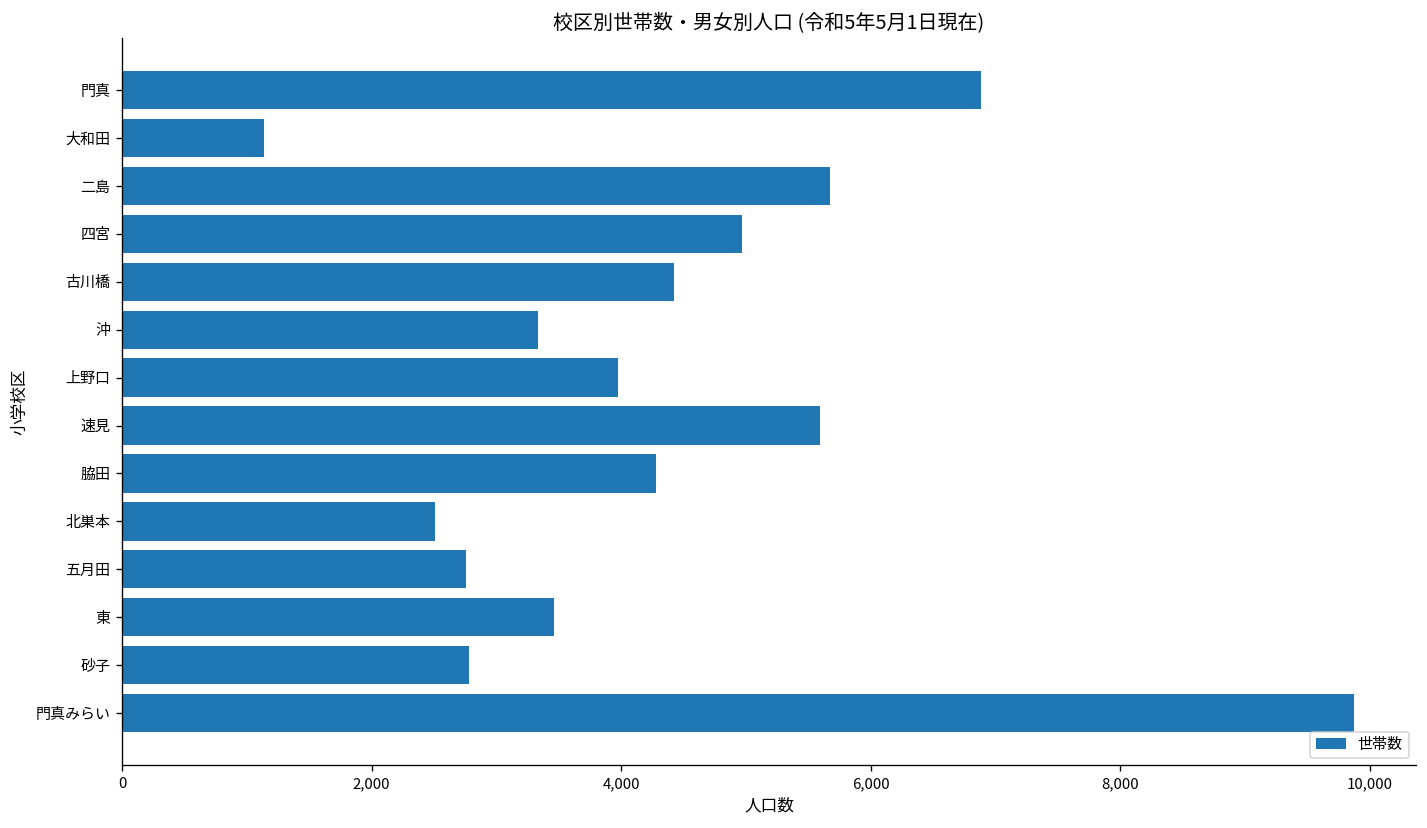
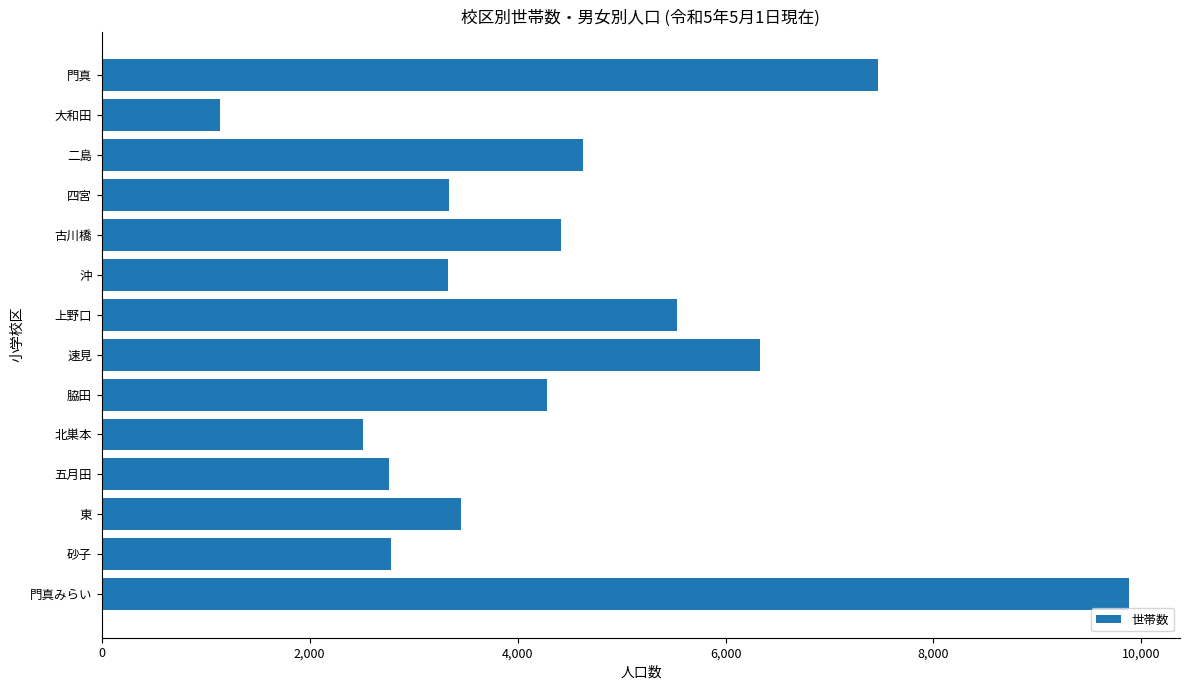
門真: 6,880 -> 7,470
二島: 5,670 -> 4,630
四宮: 4,970 -> 3,340
上野口: 3,970 -> 5,530
速見: 5,600 -> 6,330
